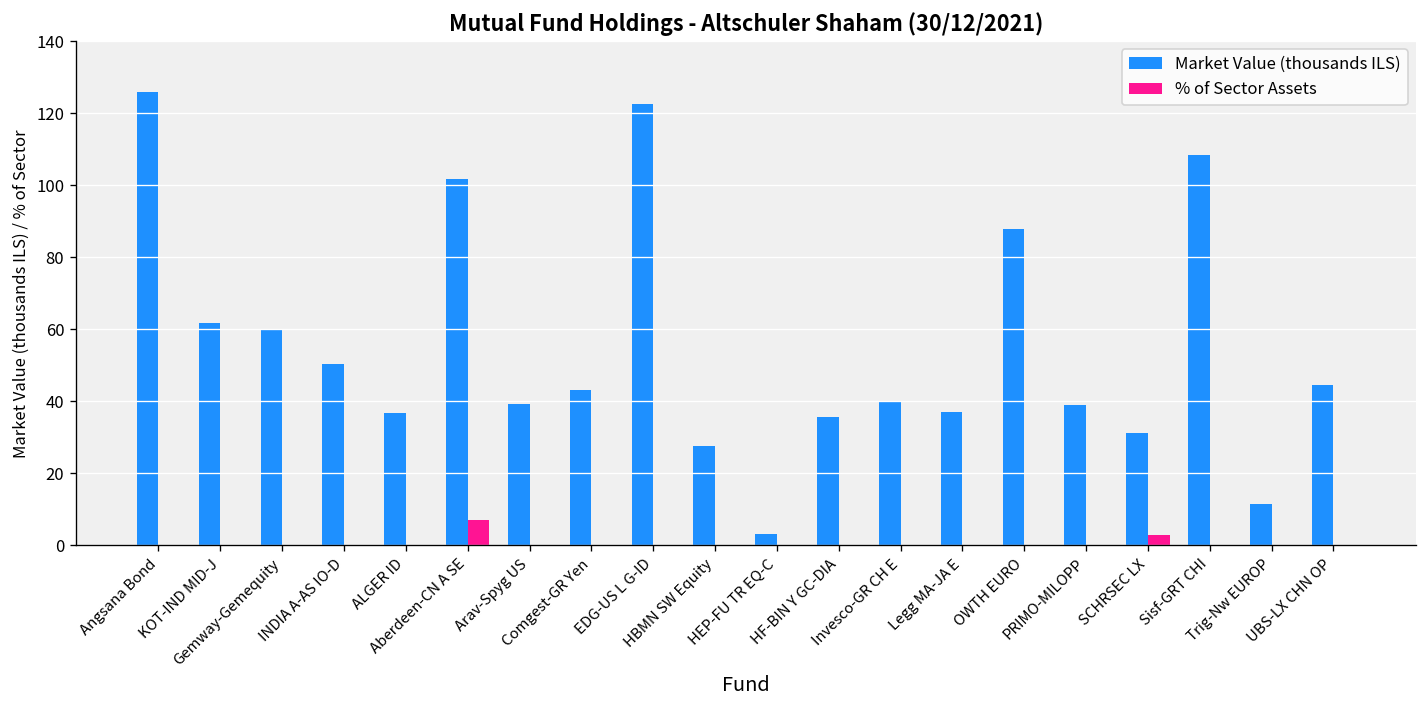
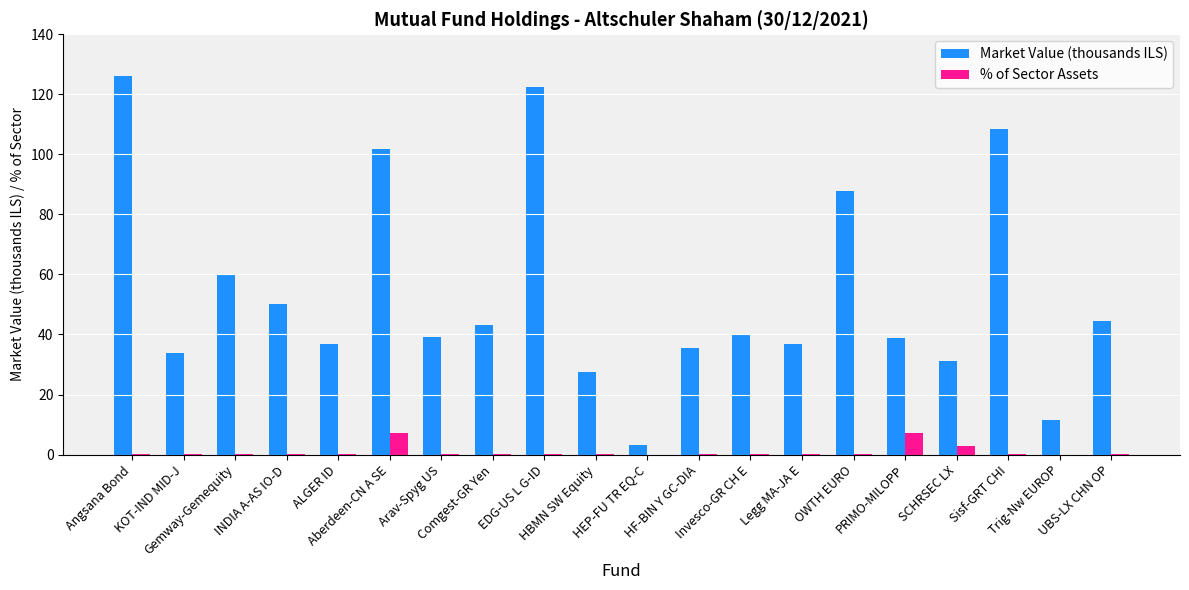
Market Value (thousands ILS), KOT-IND MID-J: 62 -> 34
% of Sector Assets, PRIMO-MILOPP: 0 -> 7
